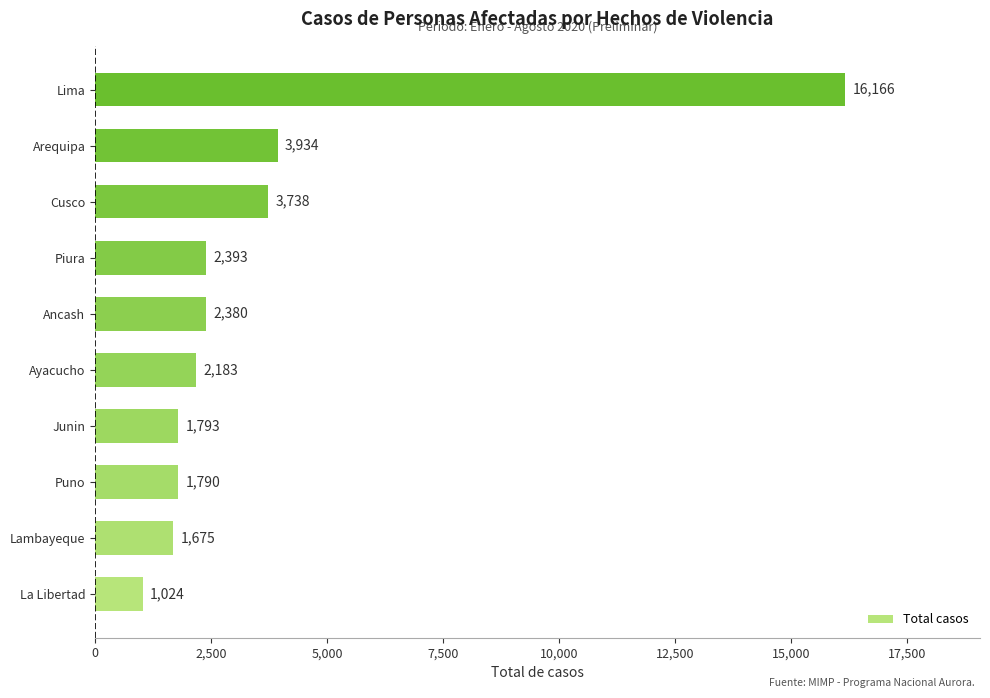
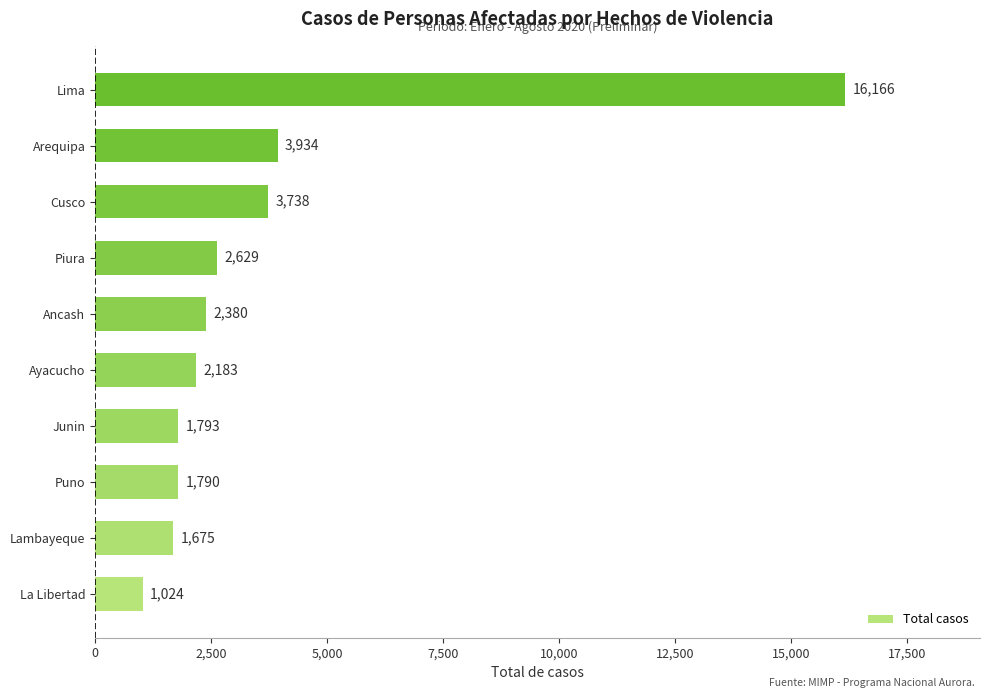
Piura: 2,393 -> 2,629
